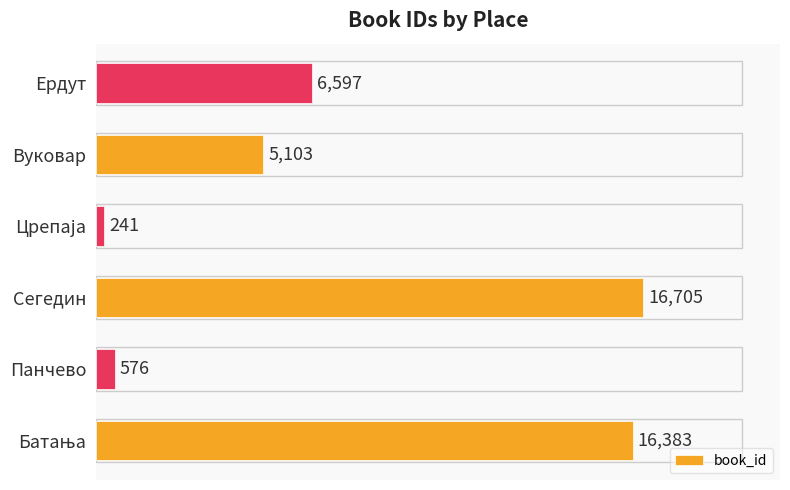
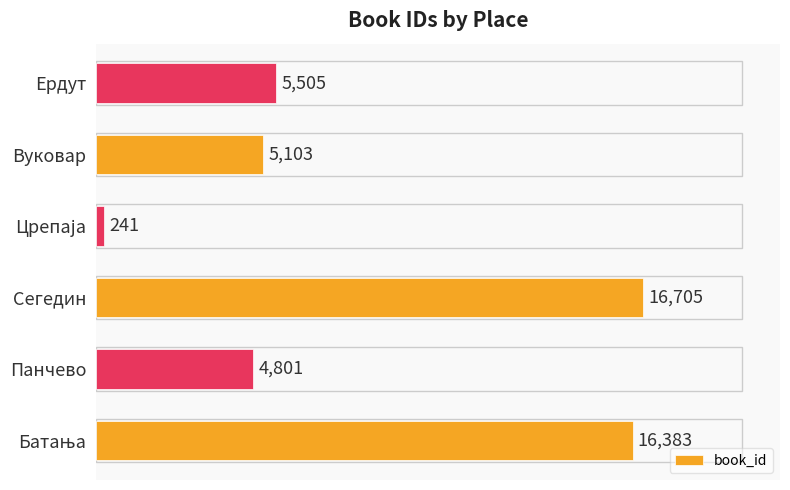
Ердут: 6,597 -> 5,505
Панчево: 576 -> 4,801
